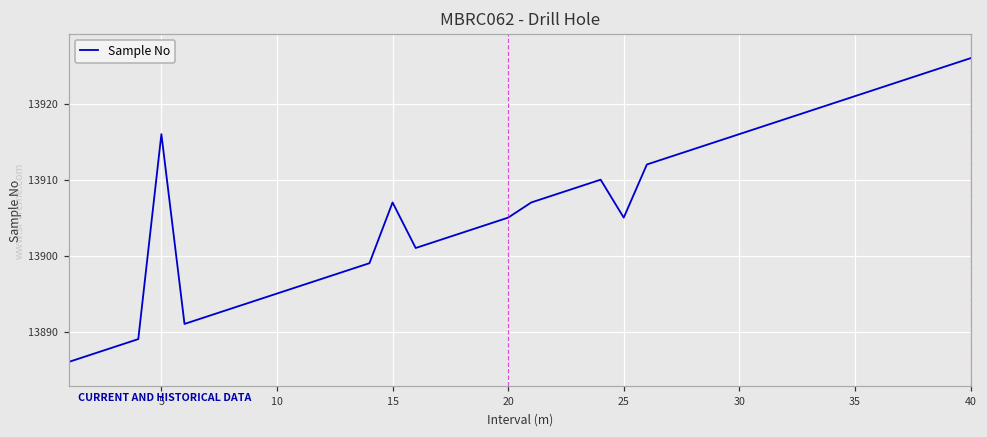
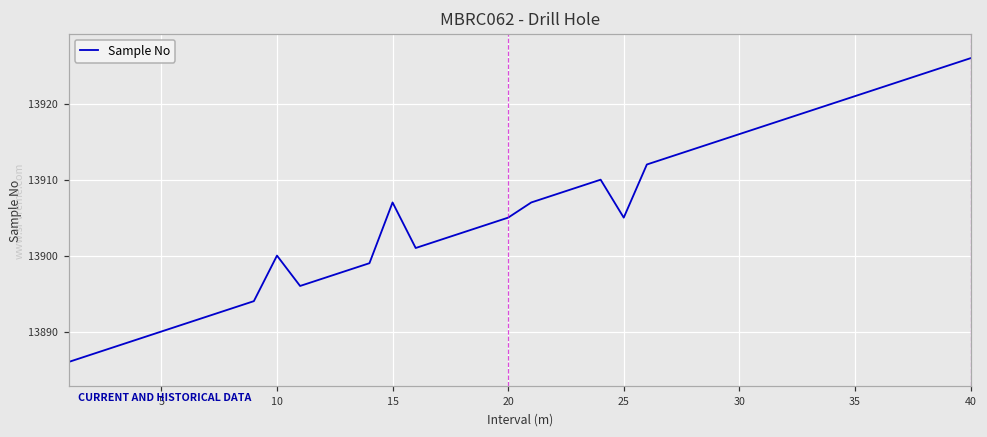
5: 13916 -> 13890
10: 13895 -> 13900
